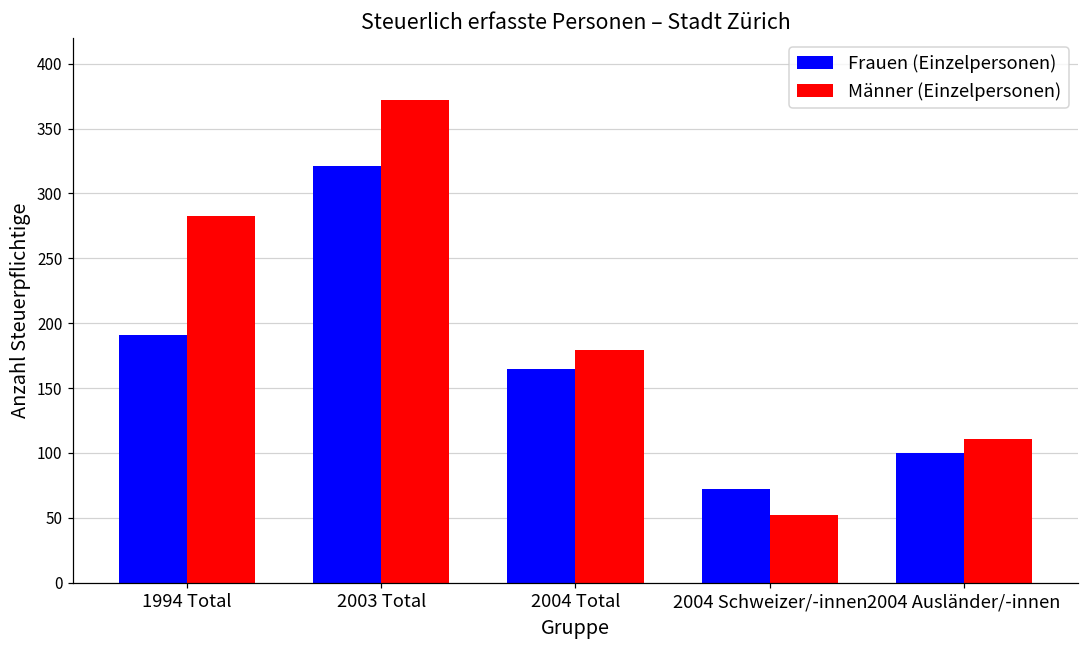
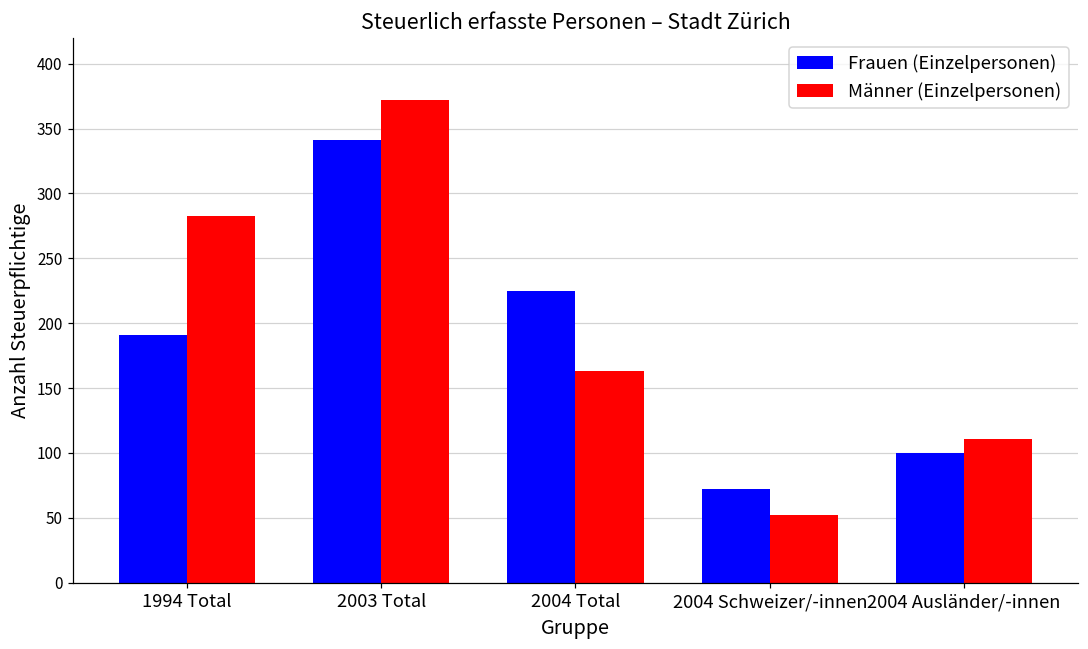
Frauen (Einzelpersonen), 2003 Total: 321 -> 341
Frauen (Einzelpersonen), 2004 Total: 165 -> 225
Männer (Einzelpersonen), 2004 Total: 179 -> 163
